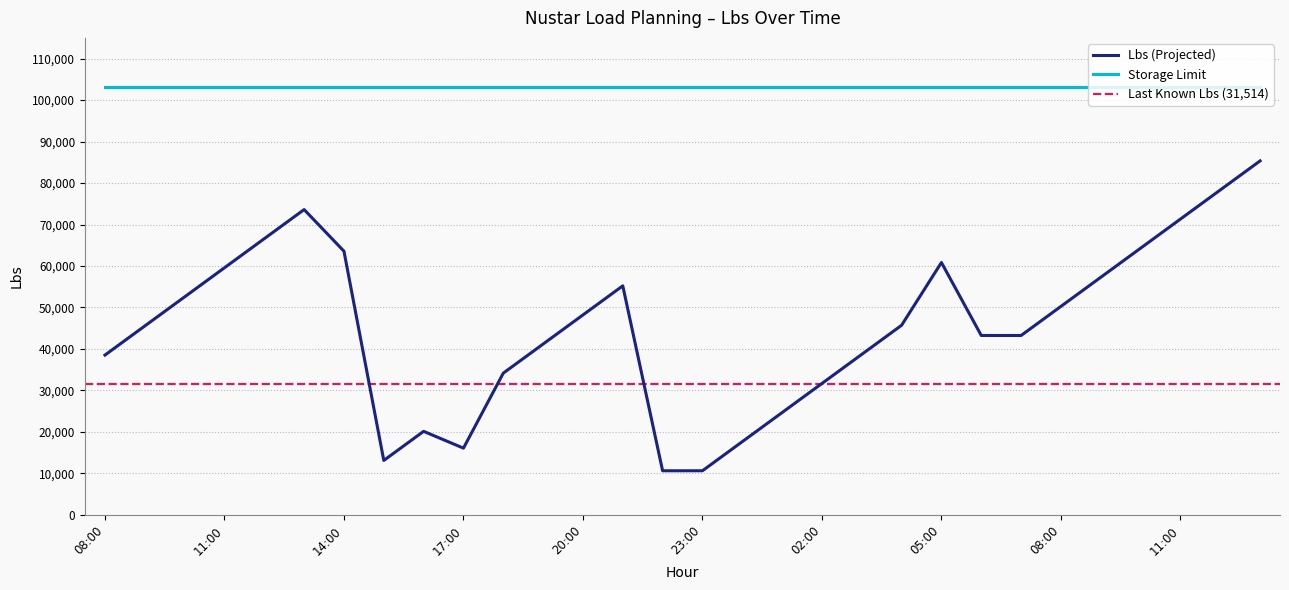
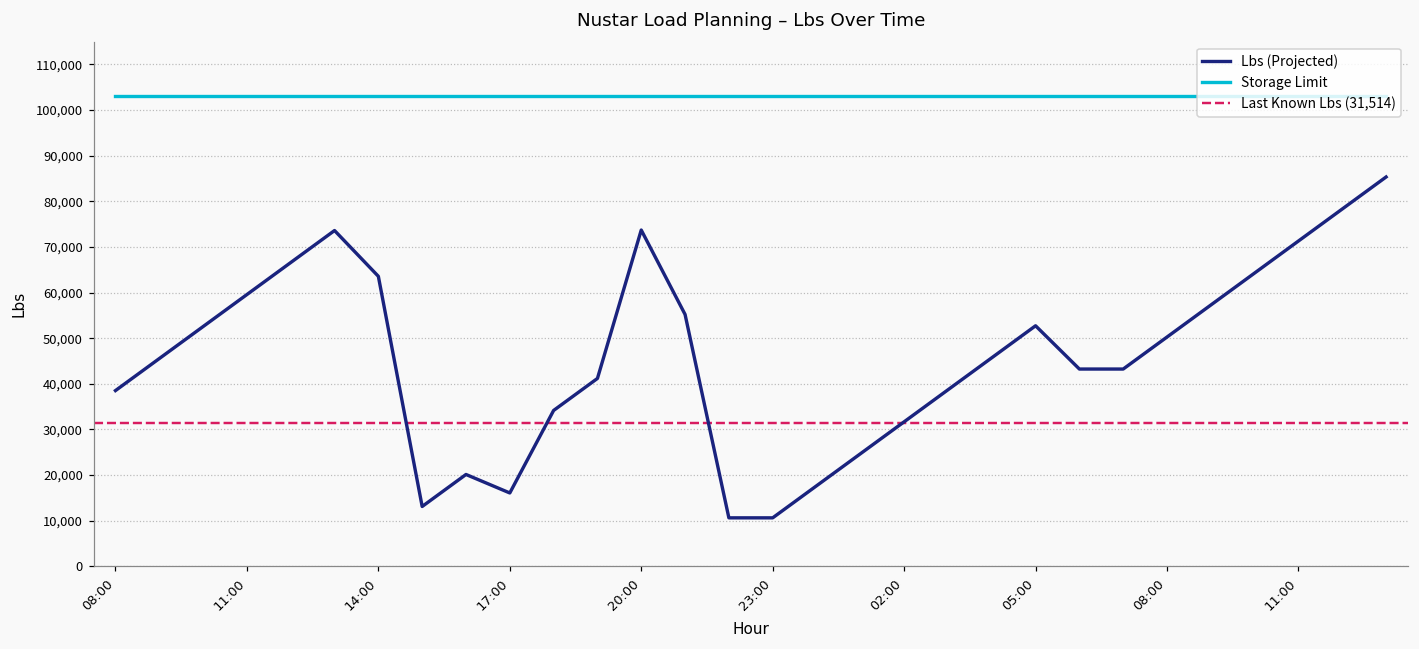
Lbs (Projected), 20:00: 48,000 -> 74,000
Lbs (Projected), 05:00: 61,000 -> 53,000
